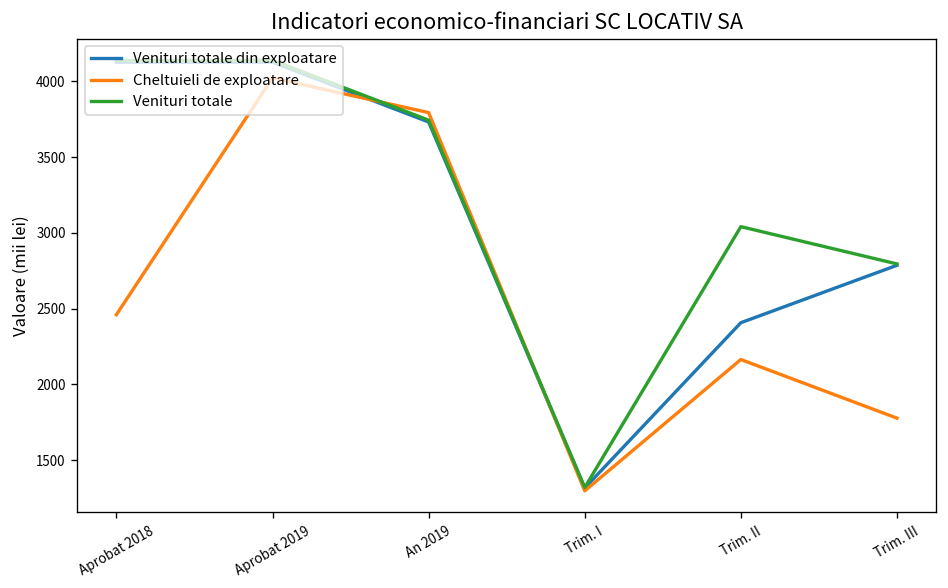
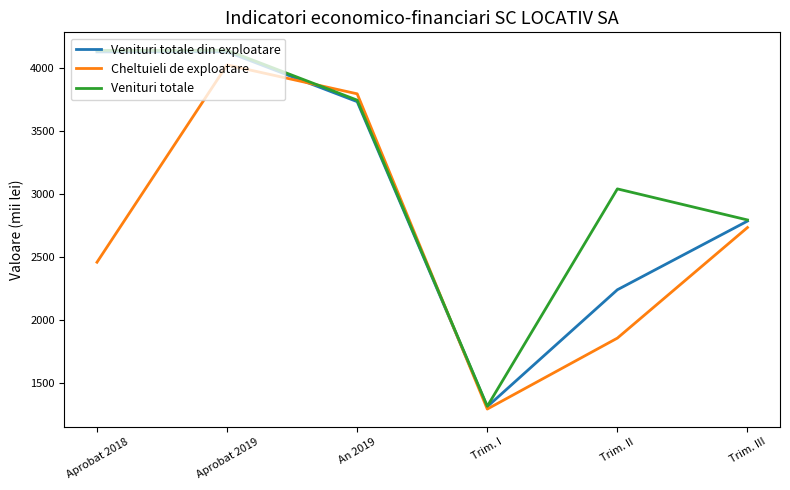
Venituri totale din exploatare, Trim. II: 2410 -> 2240
Cheltuieli de exploatare, Trim. II: 2160 -> 1860
Cheltuieli de exploatare, Trim. III: 1780 -> 2740
